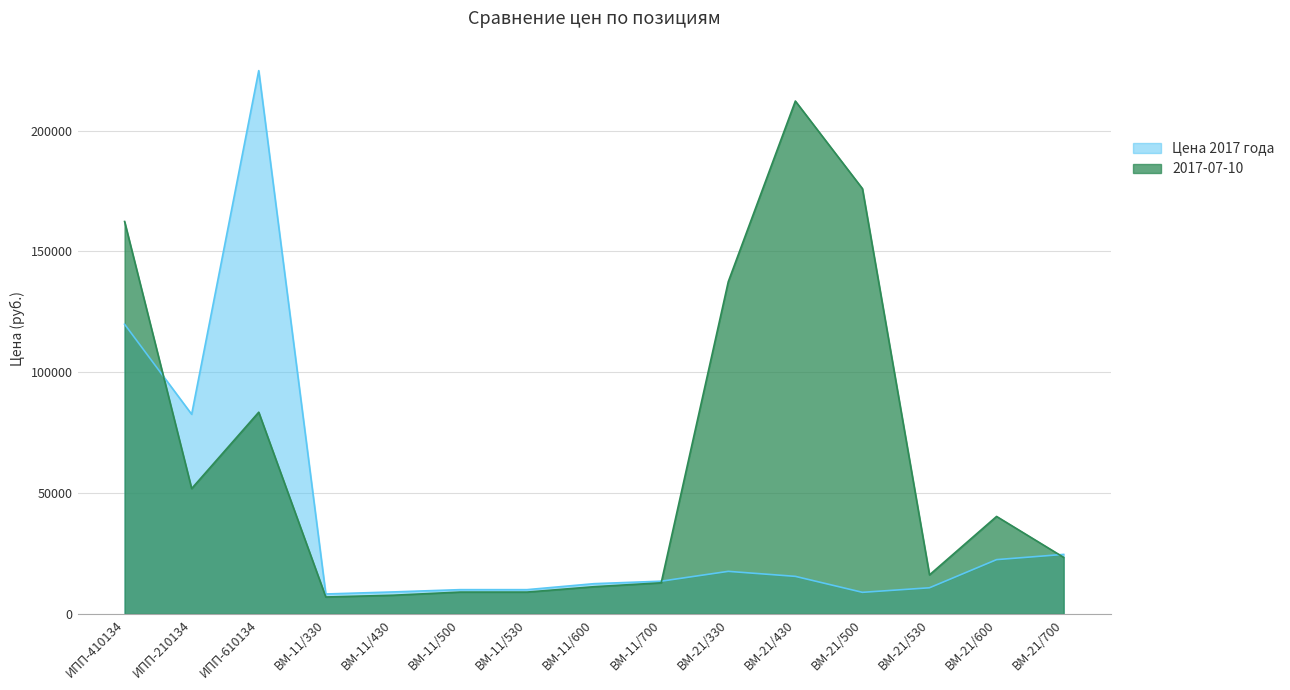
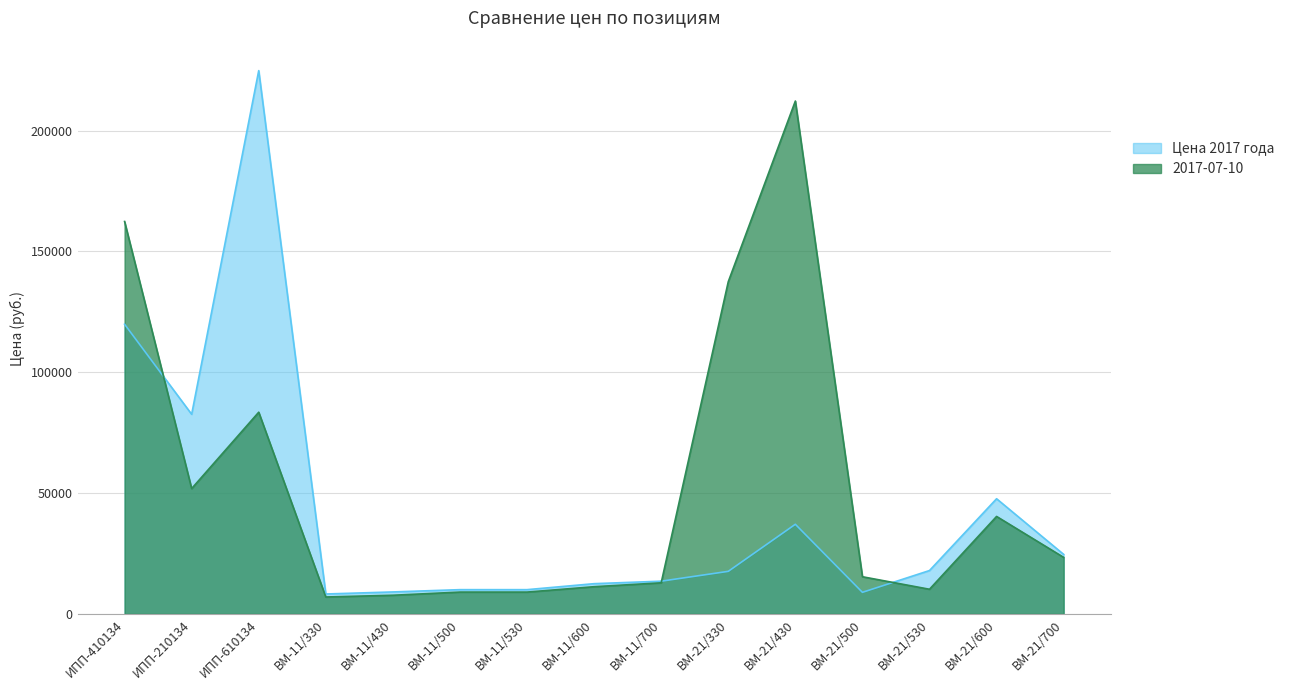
Цена 2017 года, ВМ-21/430: 16000 -> 37000
2017-07-10, ВМ-21/500: 176000 -> 15000
Цена 2017 года, ВМ-21/530: 11000 -> 18000
2017-07-10, ВМ-21/530: 16000 -> 10000
Цена 2017 года, ВМ-21/600: 22000 -> 48000
